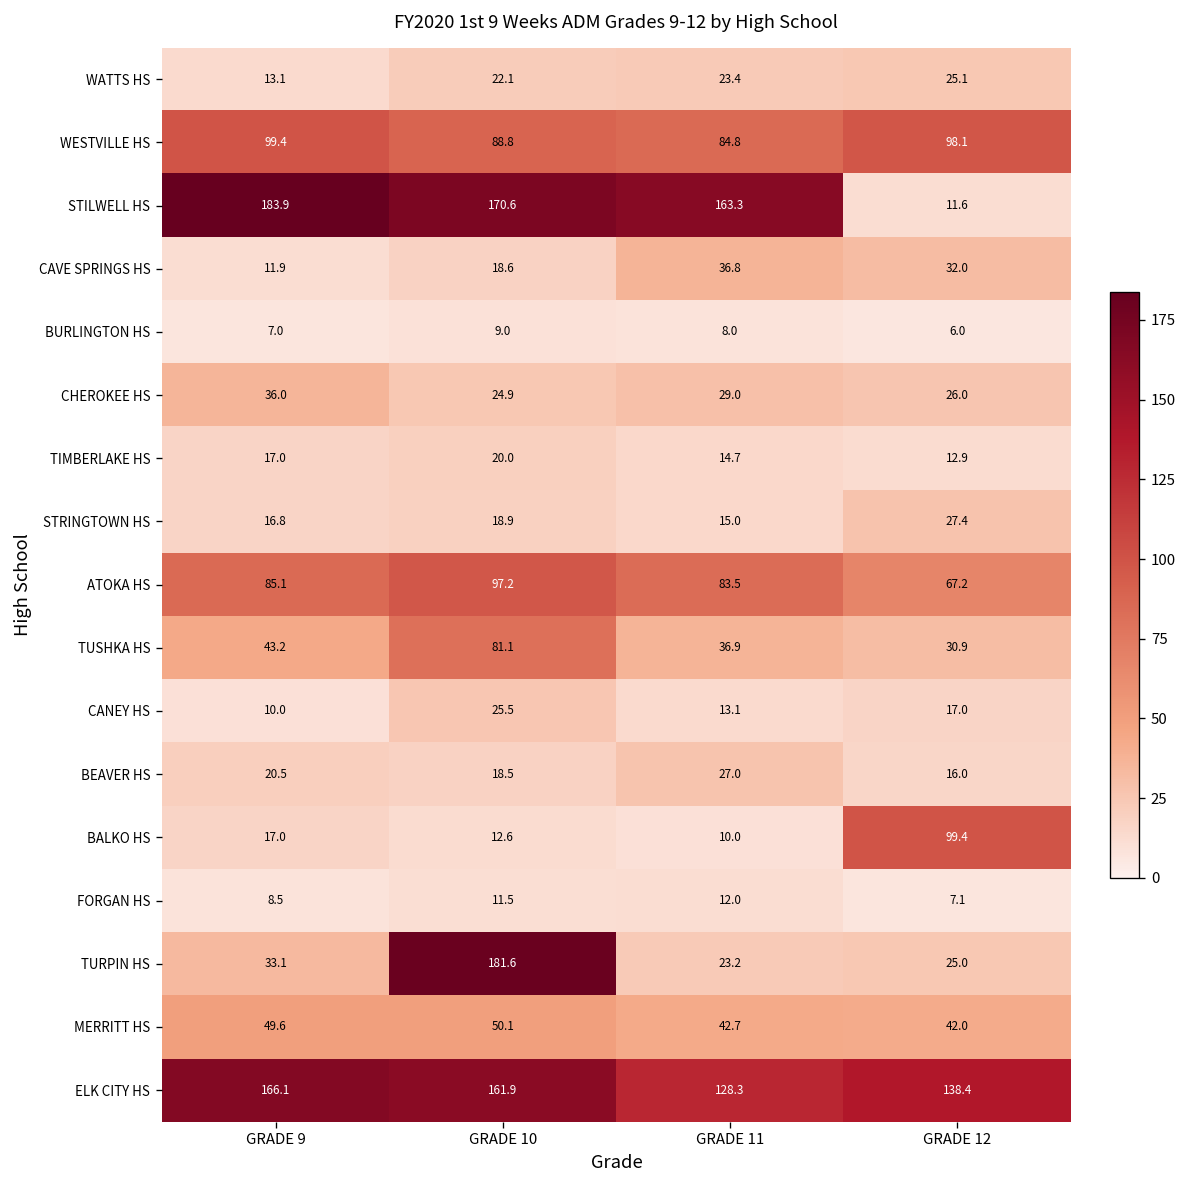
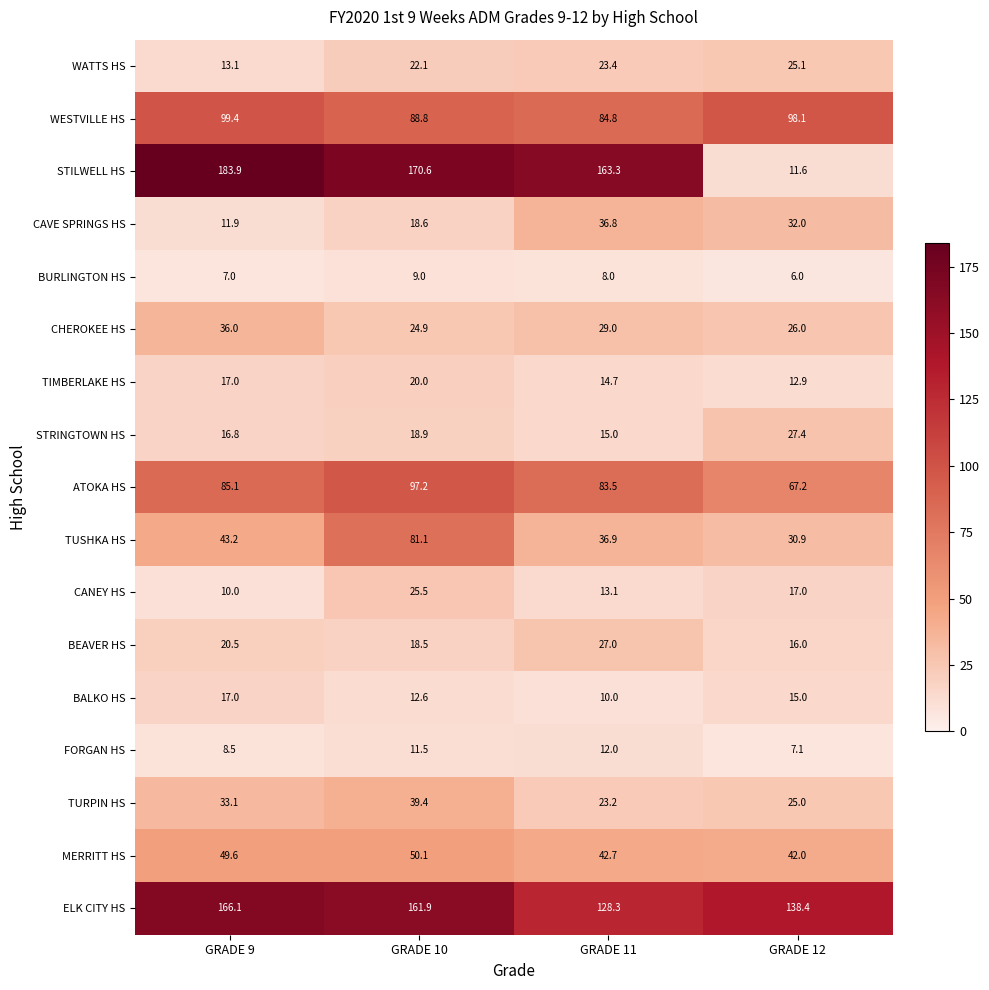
BALKO HS, GRADE 12: 99.4 -> 15.0
TURPIN HS, GRADE 10: 181.6 -> 39.4
